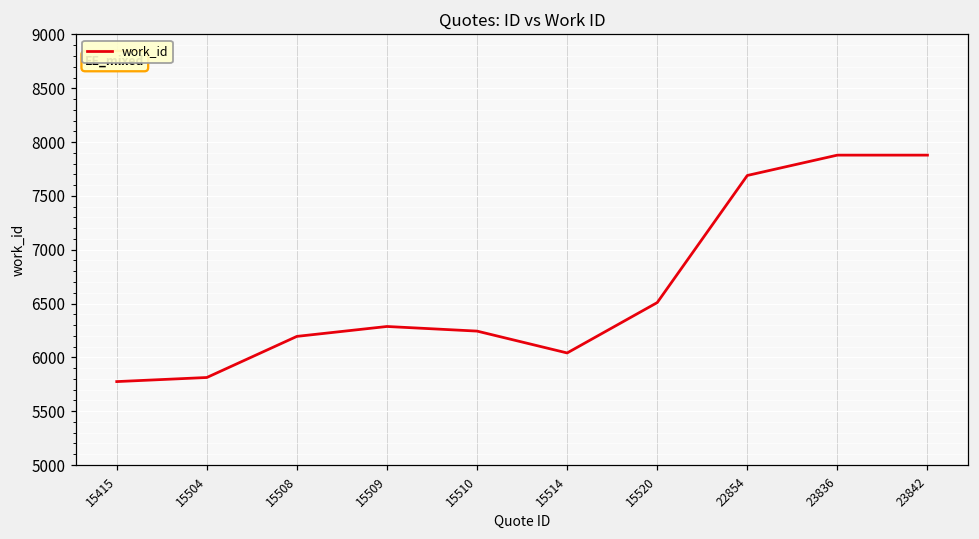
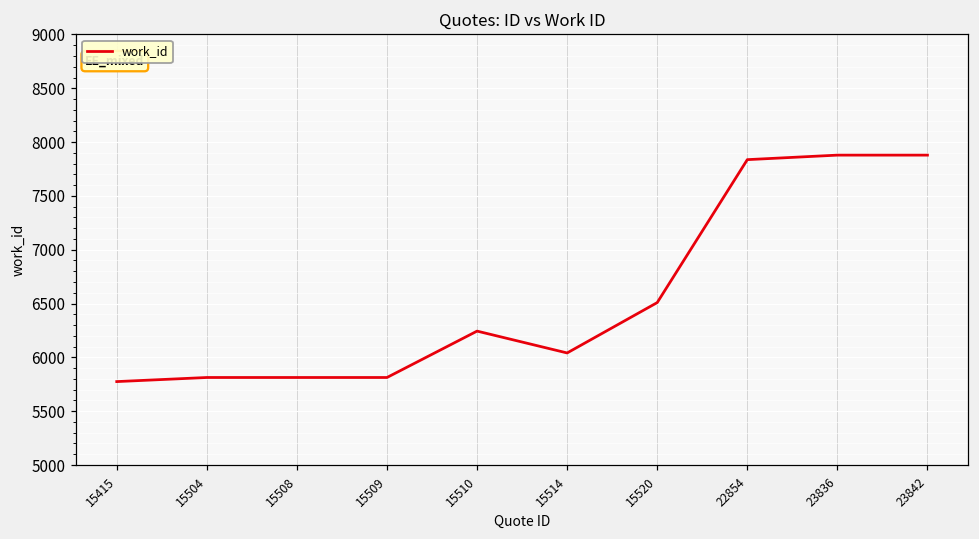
15508: 6200 -> 5800
15509: 6300 -> 5800
22854: 7700 -> 7800
